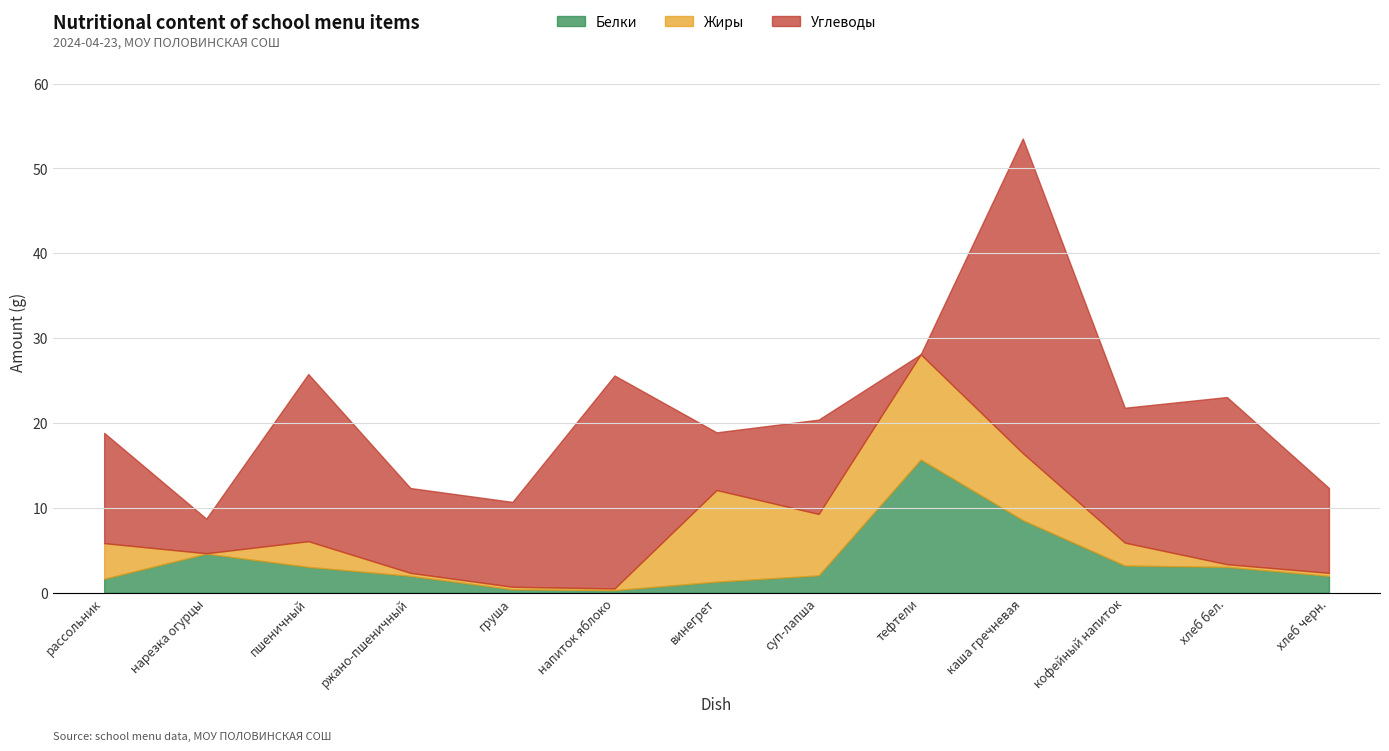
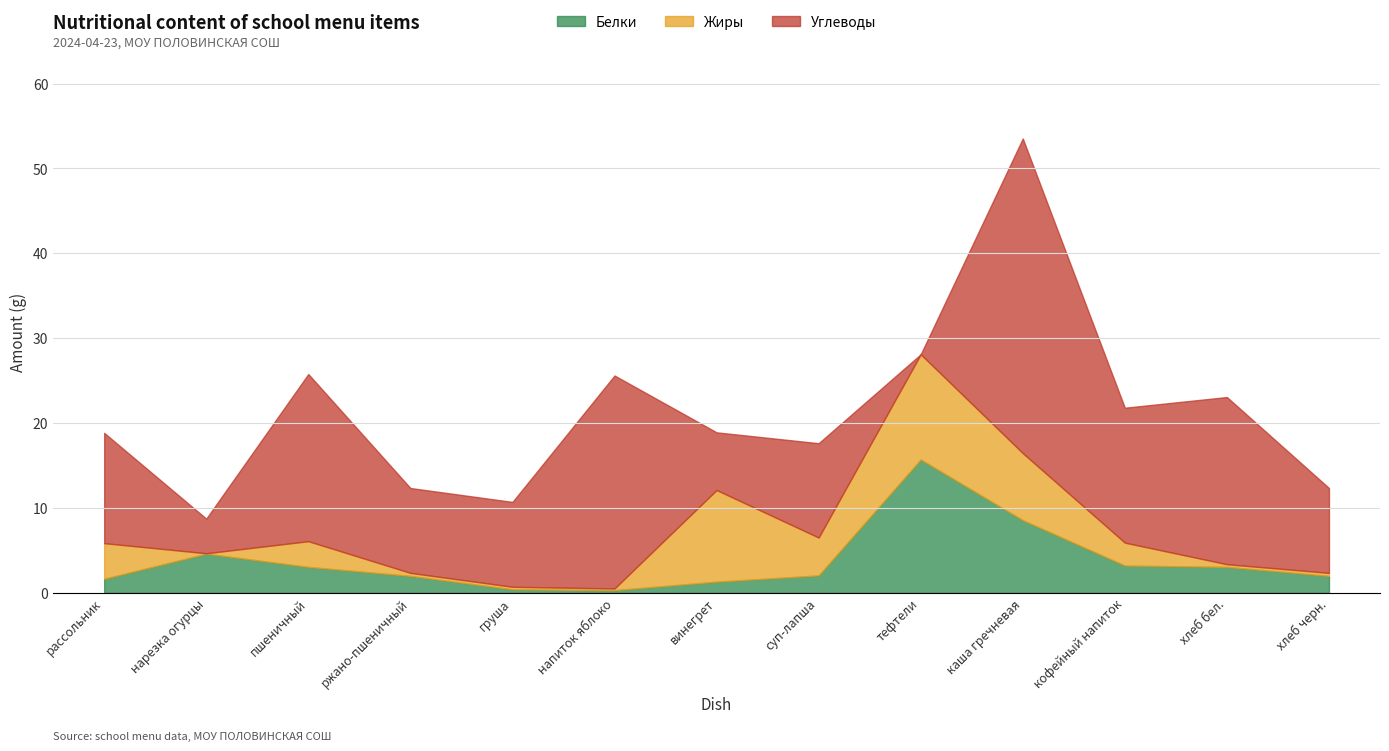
Жиры, суп-лапша: 7 -> 4
